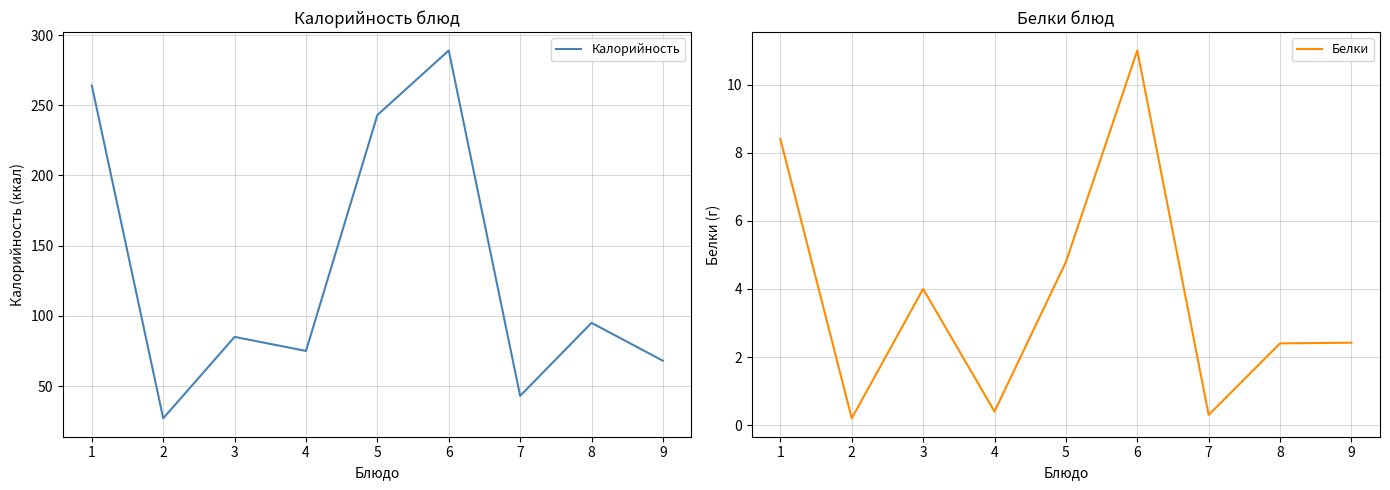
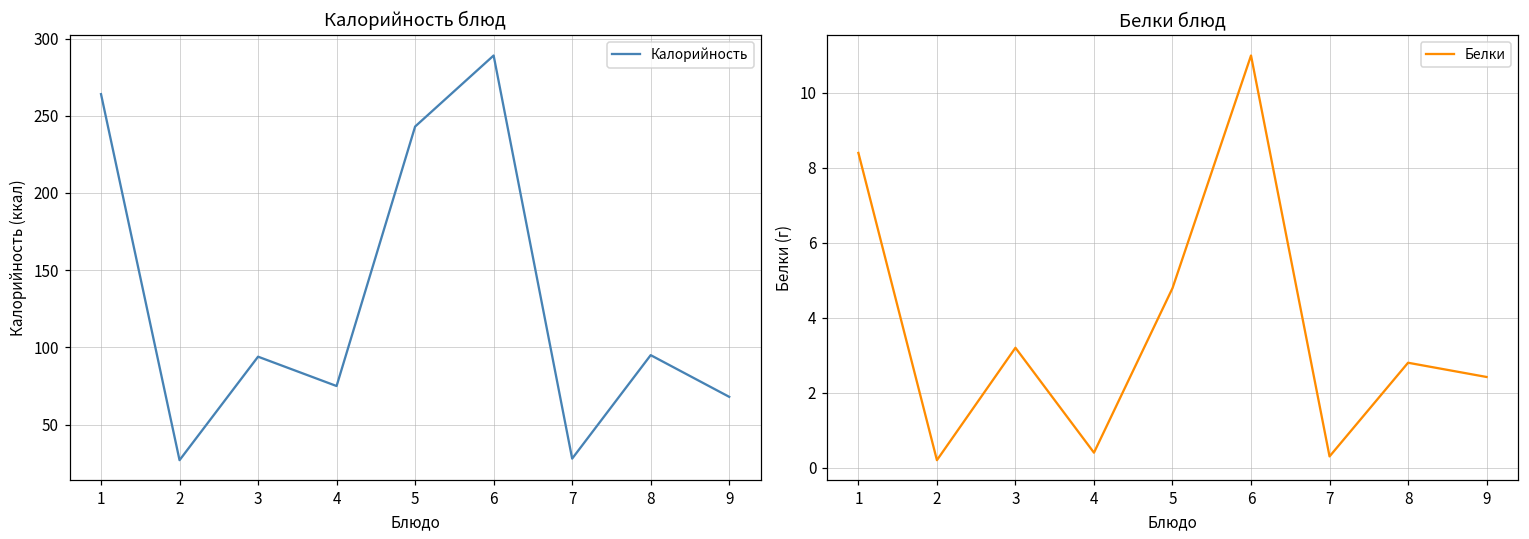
Калорийность блюд, 3: 85 -> 94
Калорийность блюд, 7: 43 -> 28
Белки блюд, 3: 4.0 -> 3.2
Белки блюд, 8: 2.4 -> 2.8
